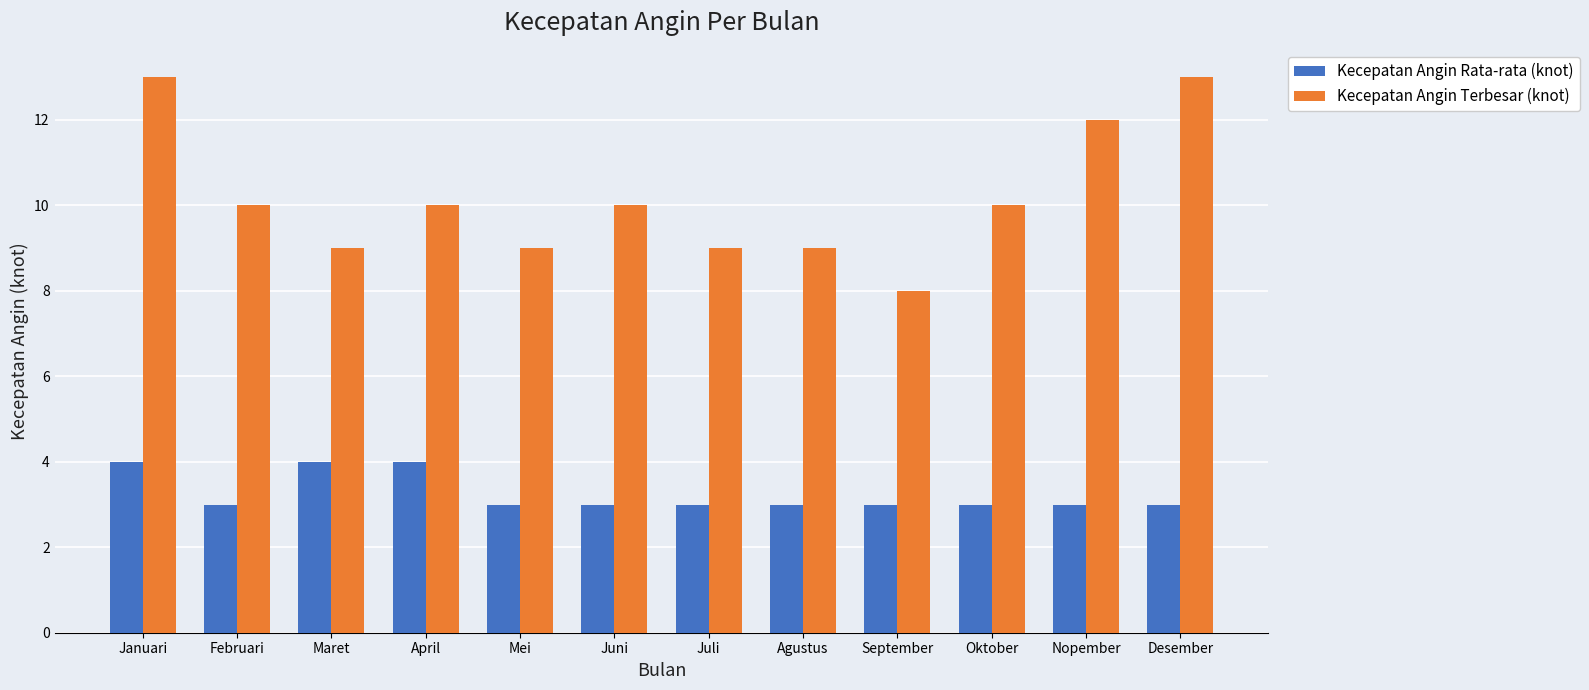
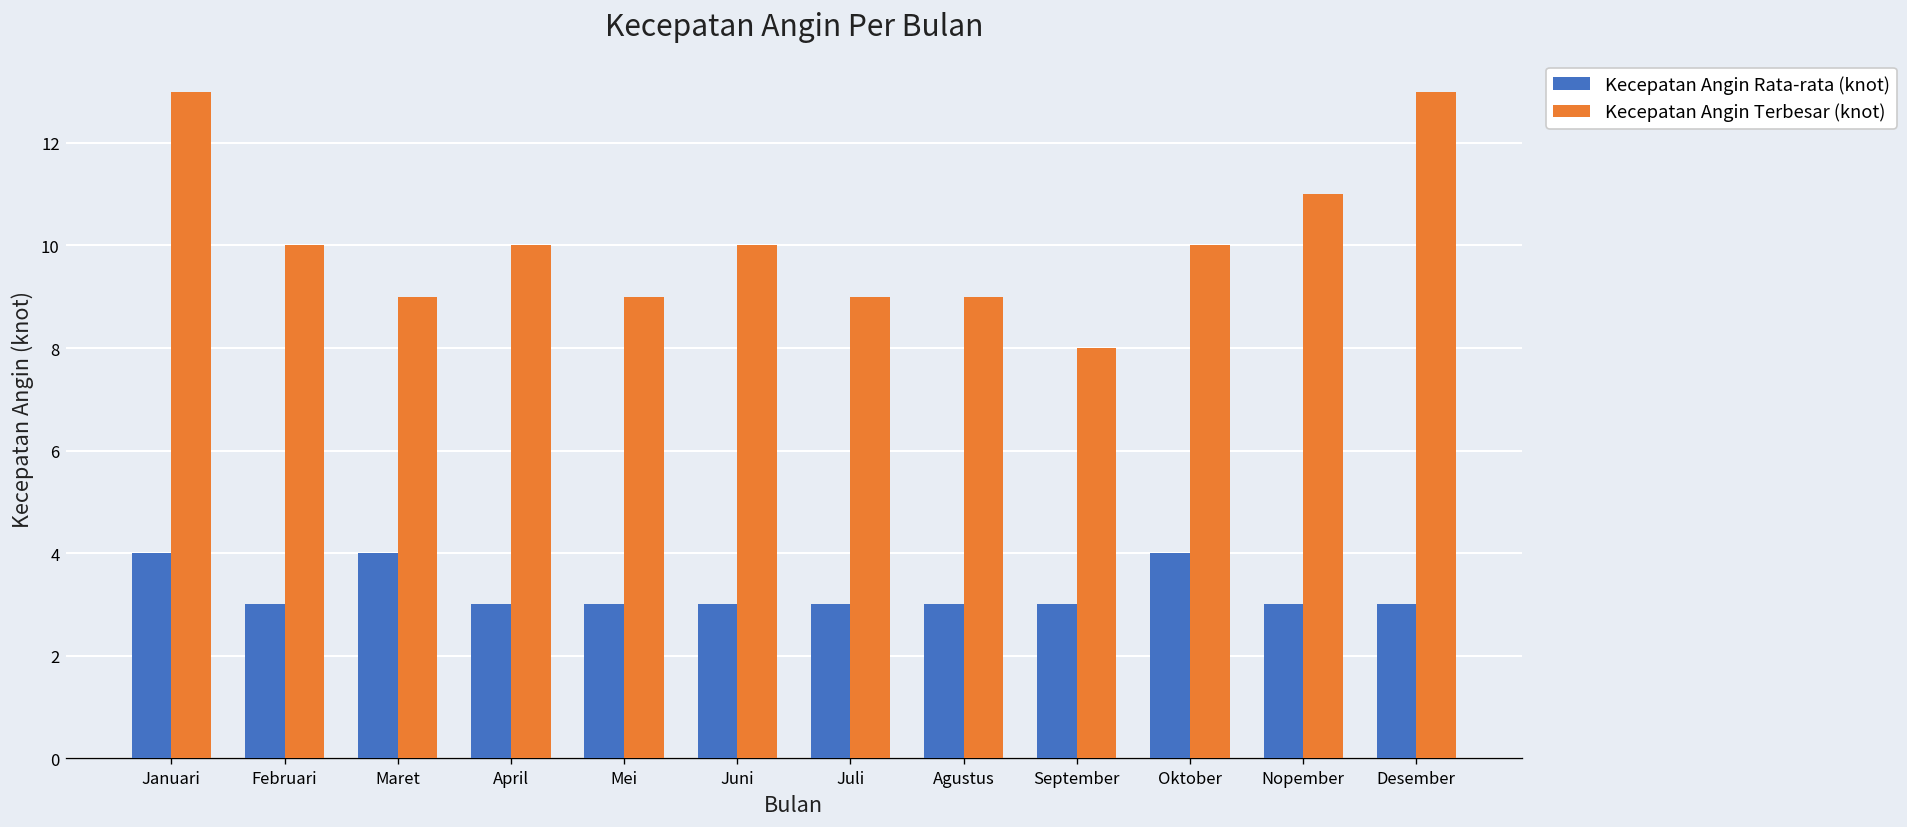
Kecepatan Angin Rata-rata (knot), April: 4 -> 3
Kecepatan Angin Rata-rata (knot), Oktober: 3 -> 4
Kecepatan Angin Terbesar (knot), Nopember: 12 -> 11
